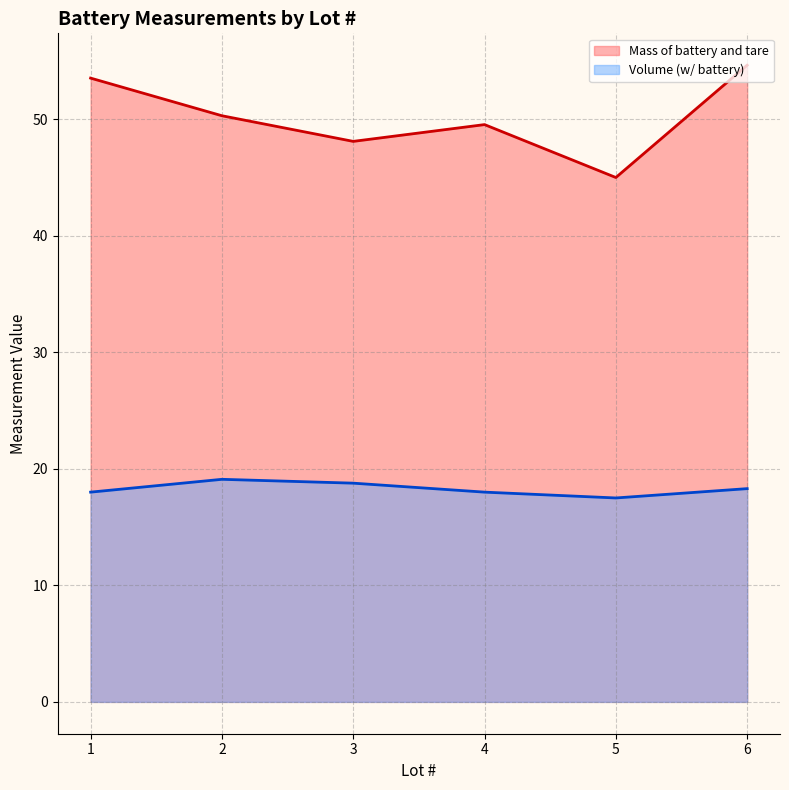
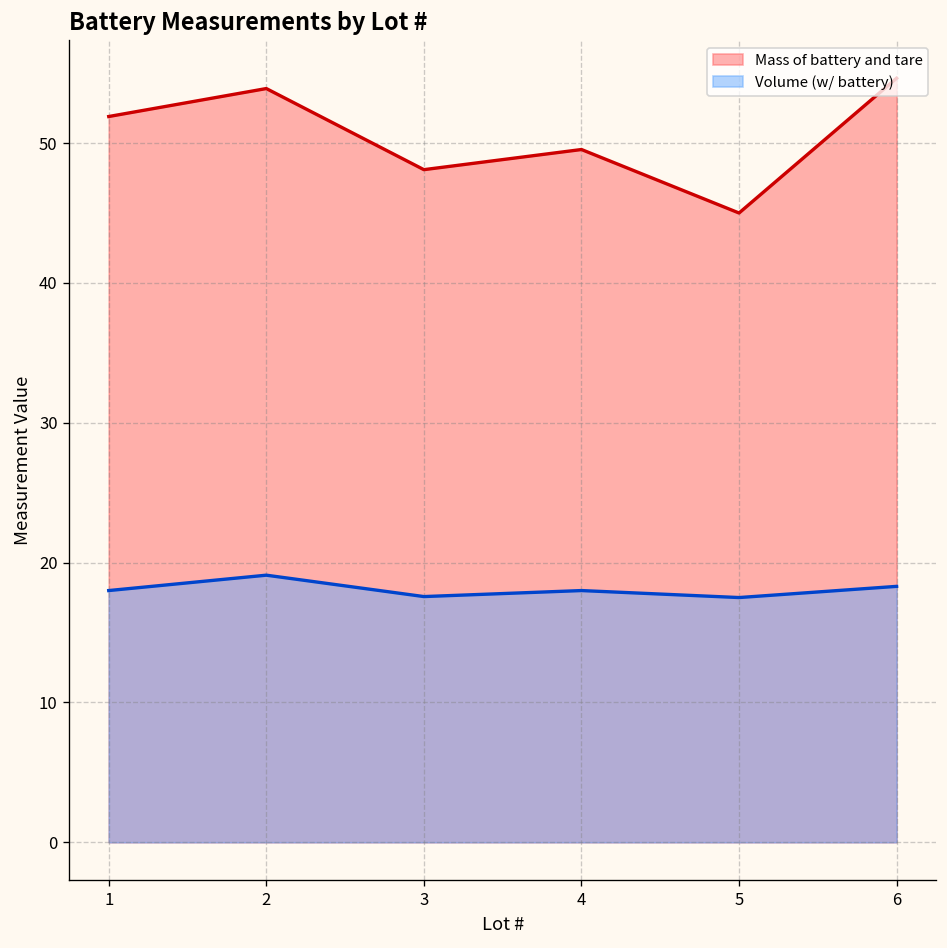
Mass of battery and tare, 1: 53.5 -> 51.9
Mass of battery and tare, 2: 50.3 -> 53.9
Volume (w/ battery), 3: 18.8 -> 17.6
